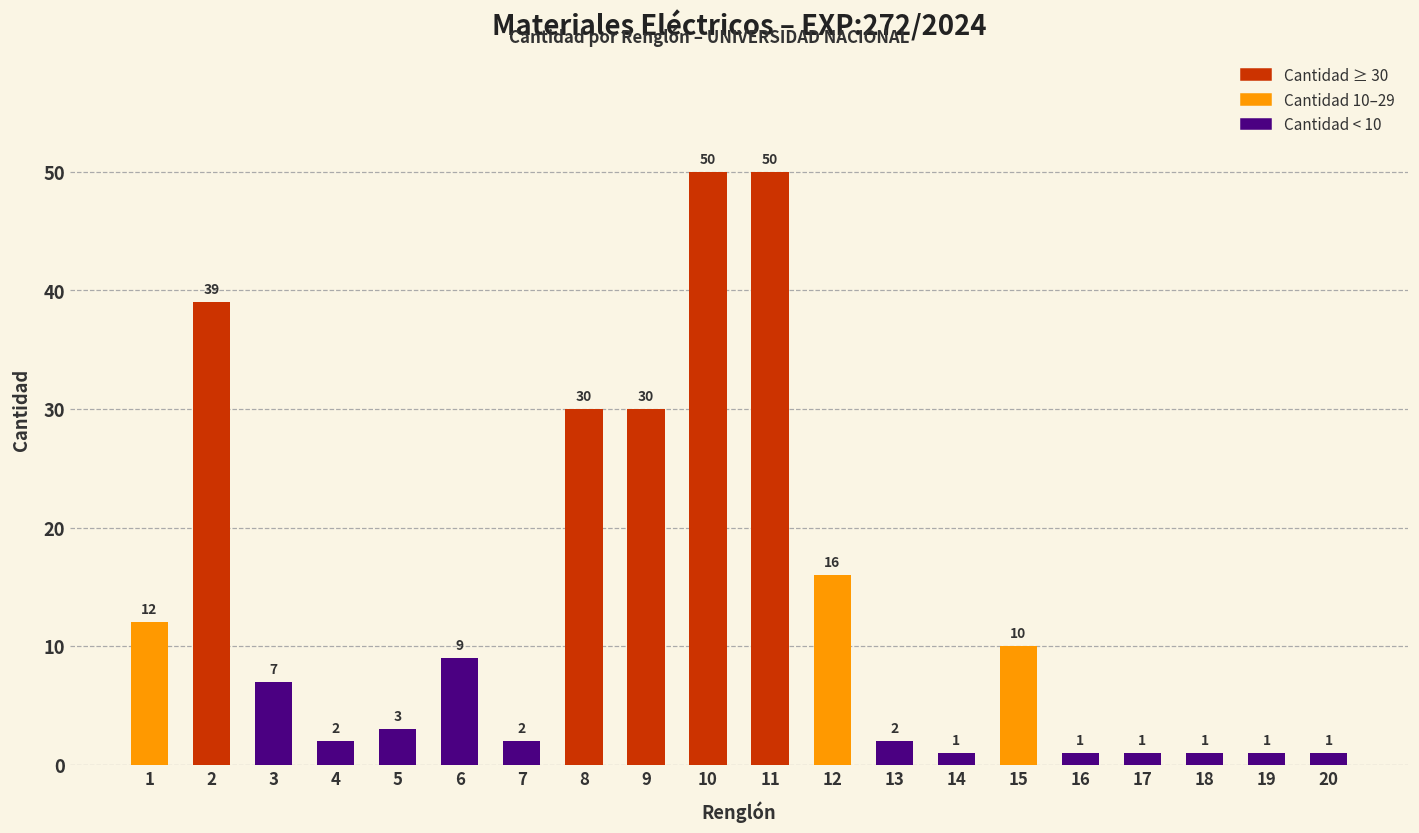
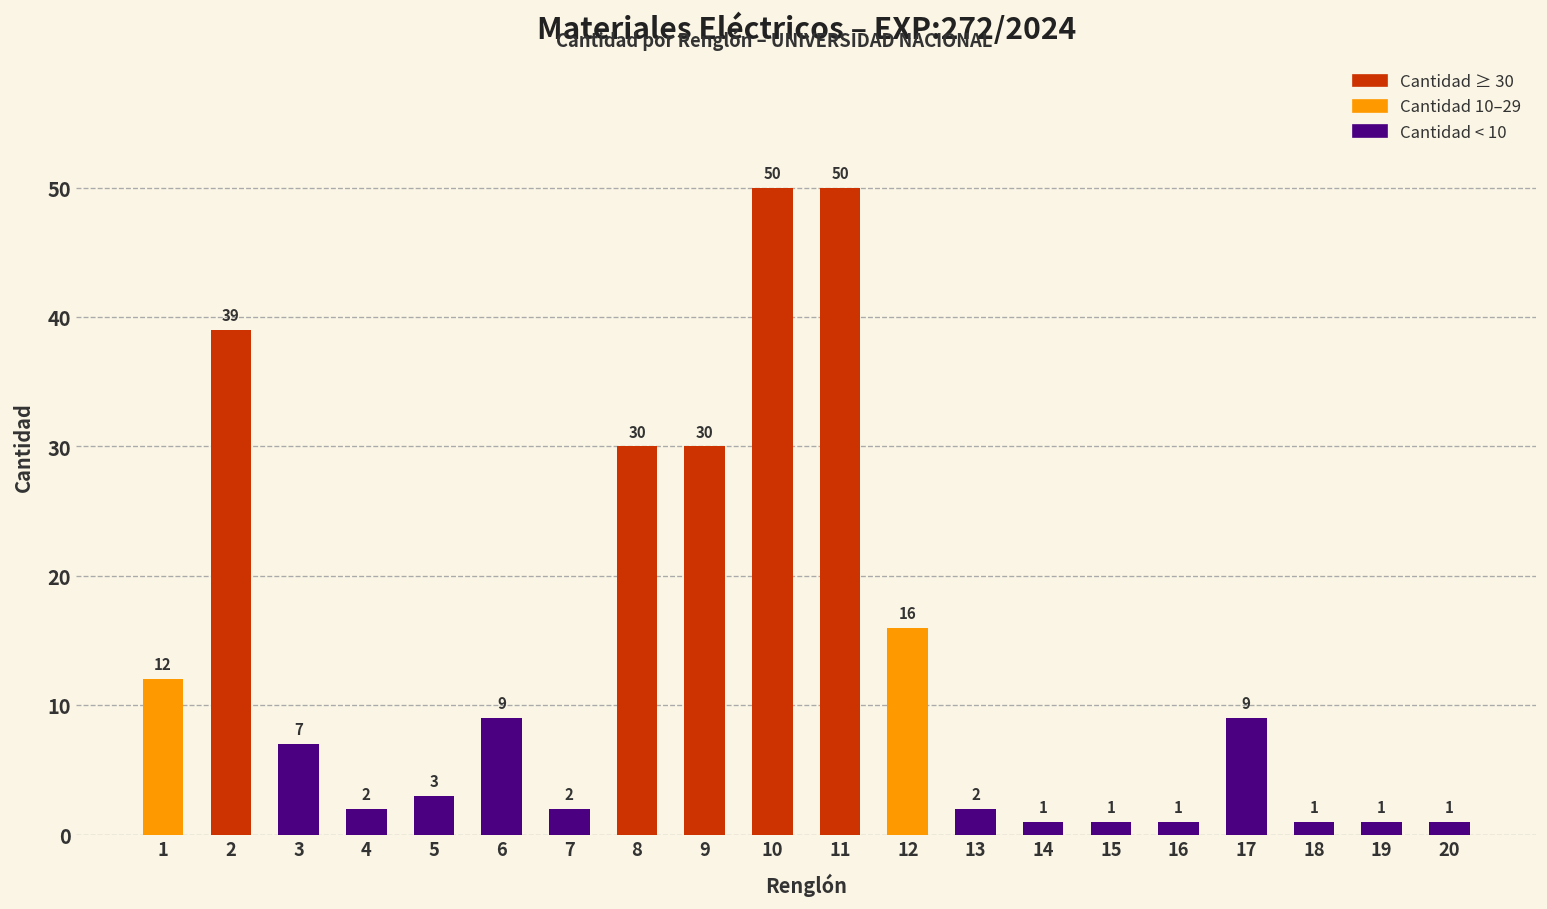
15: 10 -> 1
17: 1 -> 9
